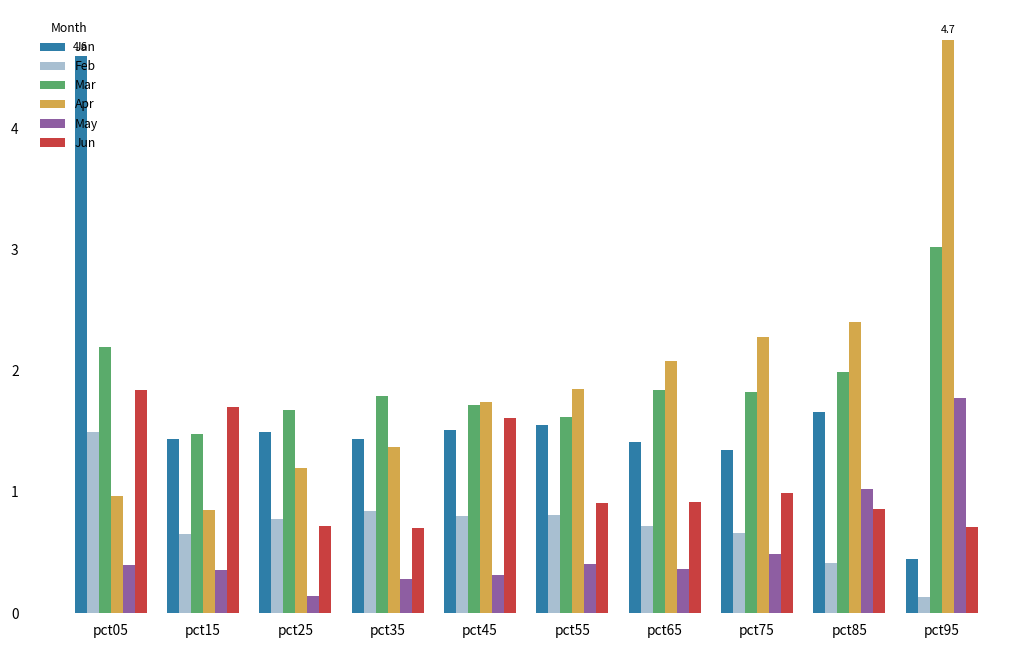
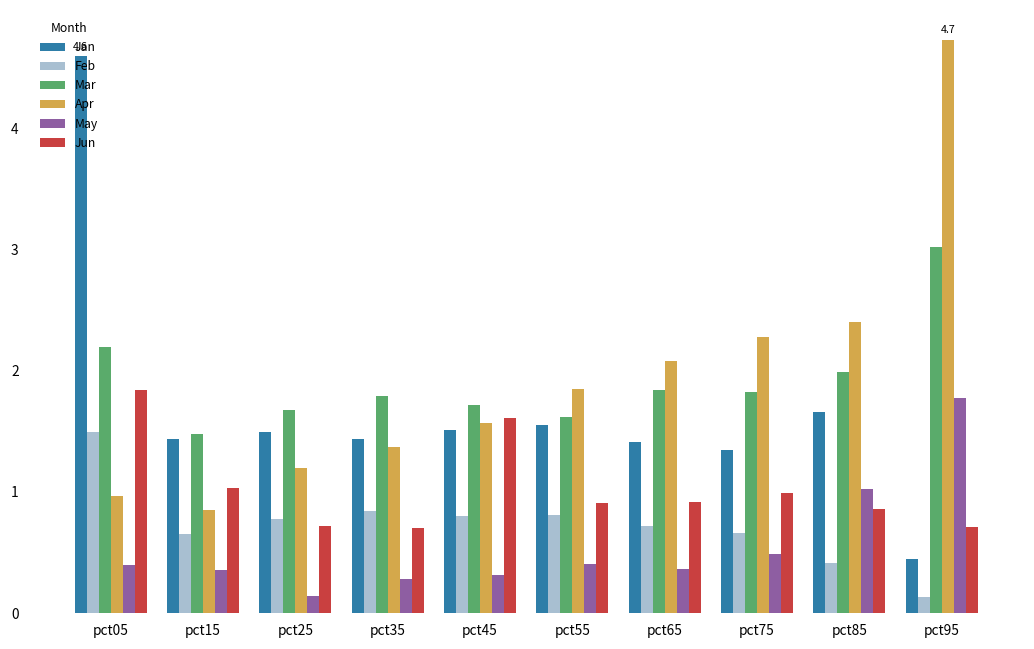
Jun, pct15: 1.70 -> 1.03
Apr, pct45: 1.74 -> 1.57
